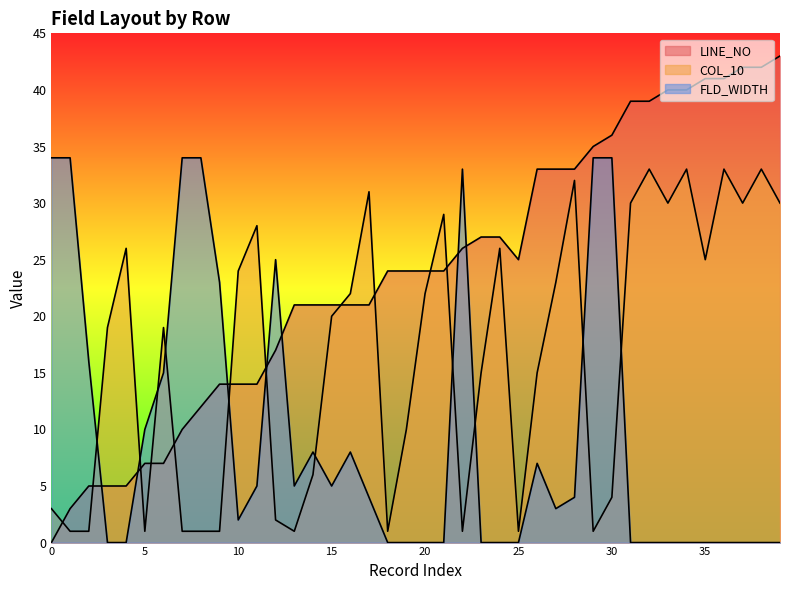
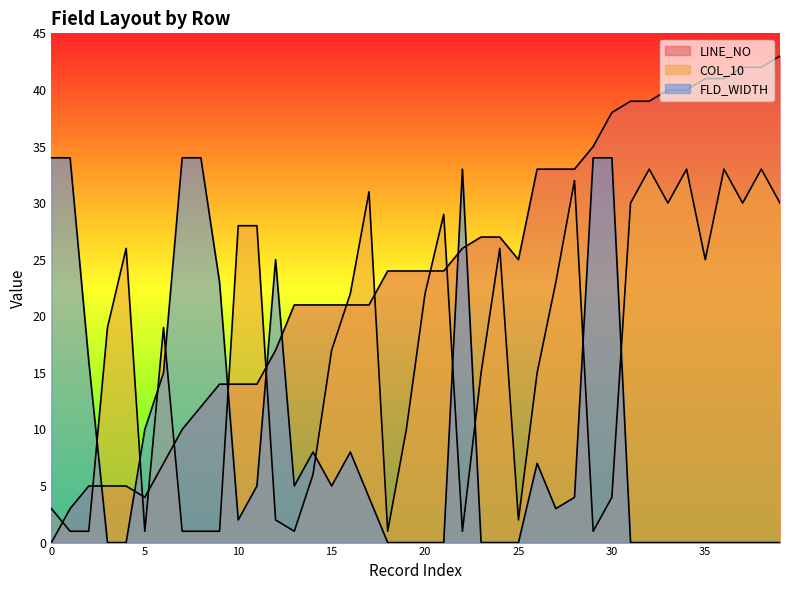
LINE_NO, 5: 7 -> 4
COL_10, 10: 24 -> 28
COL_10, 15: 20 -> 17
COL_10, 25: 1 -> 2
LINE_NO, 30: 36 -> 38
